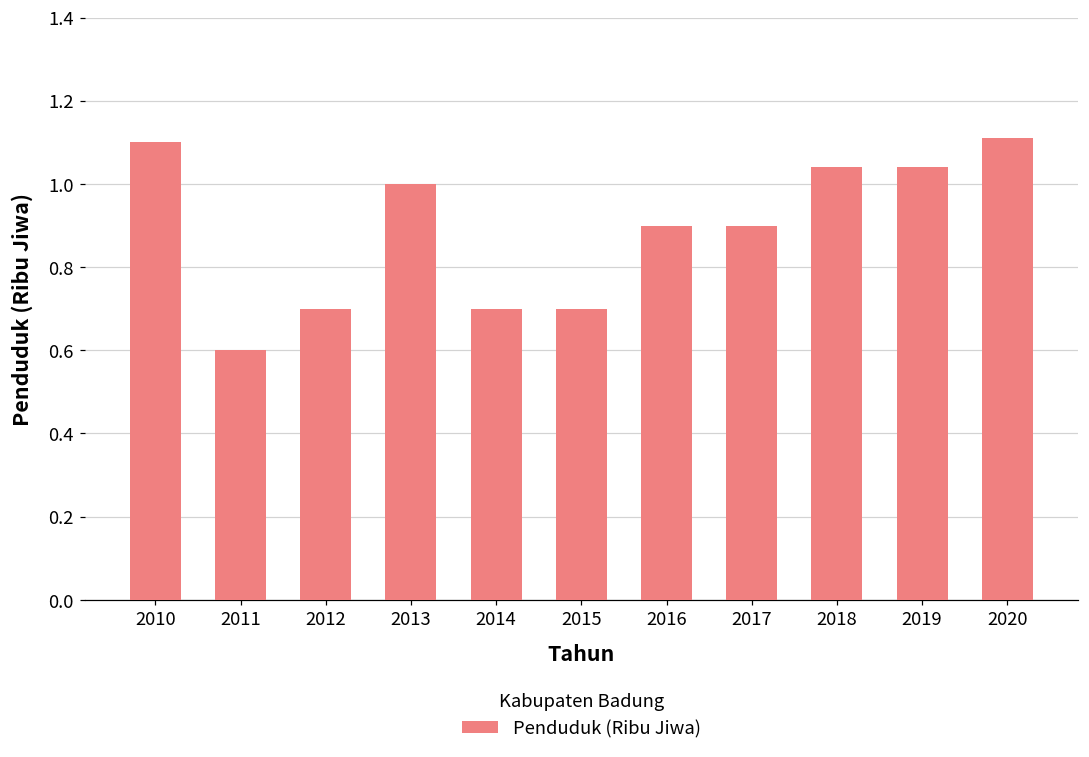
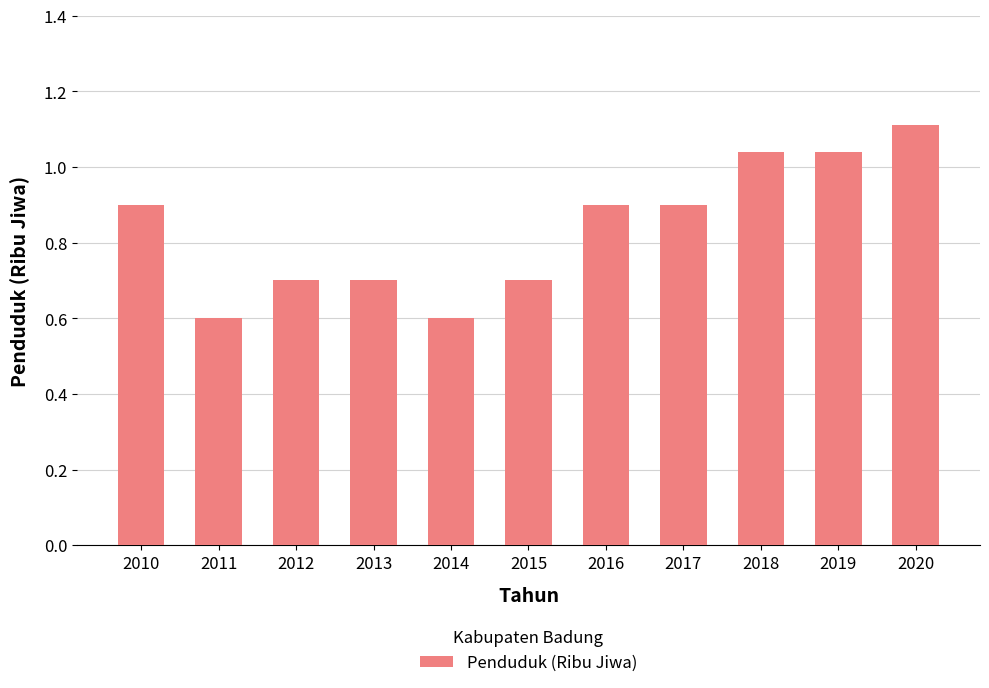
2010: 1.1 -> 0.9
2013: 1.0 -> 0.7
2014: 0.7 -> 0.6
